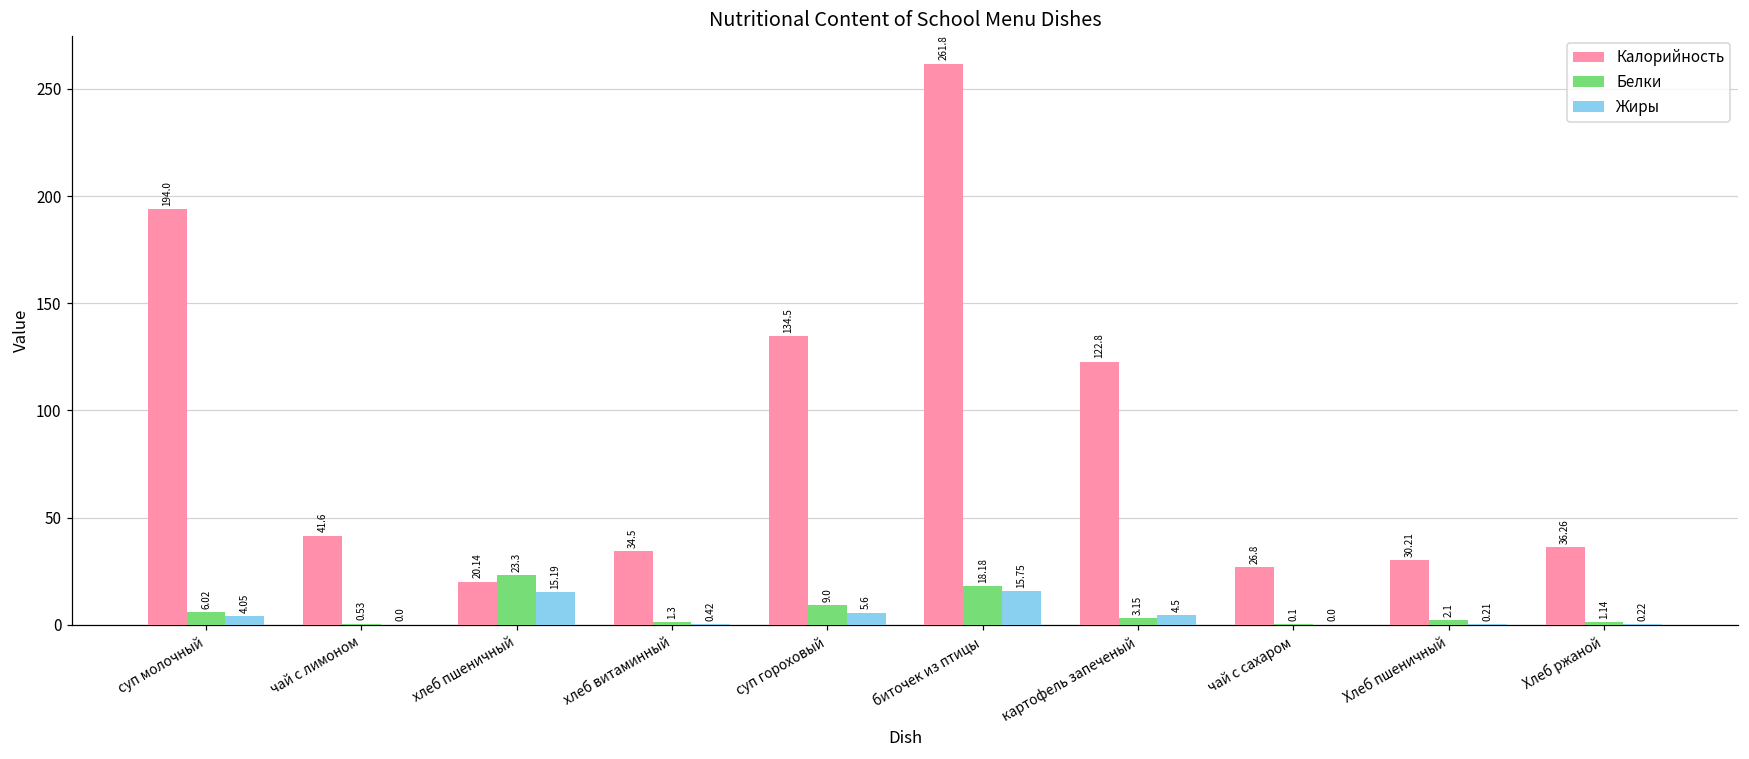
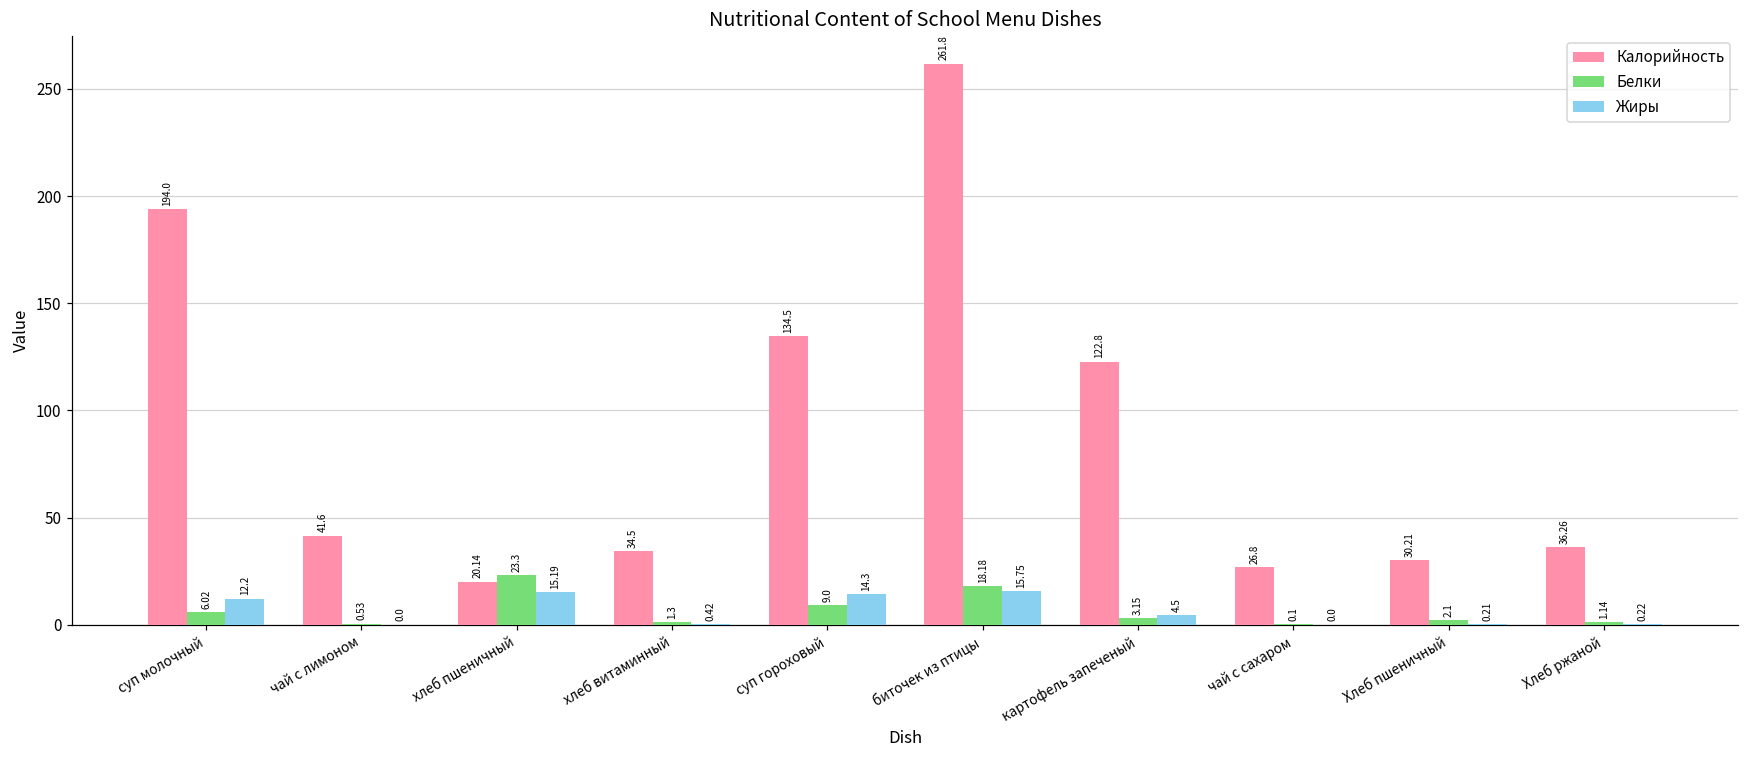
Жиры, суп молочный: 4.05 -> 12.2
Жиры, суп гороховый: 5.6 -> 14.3
